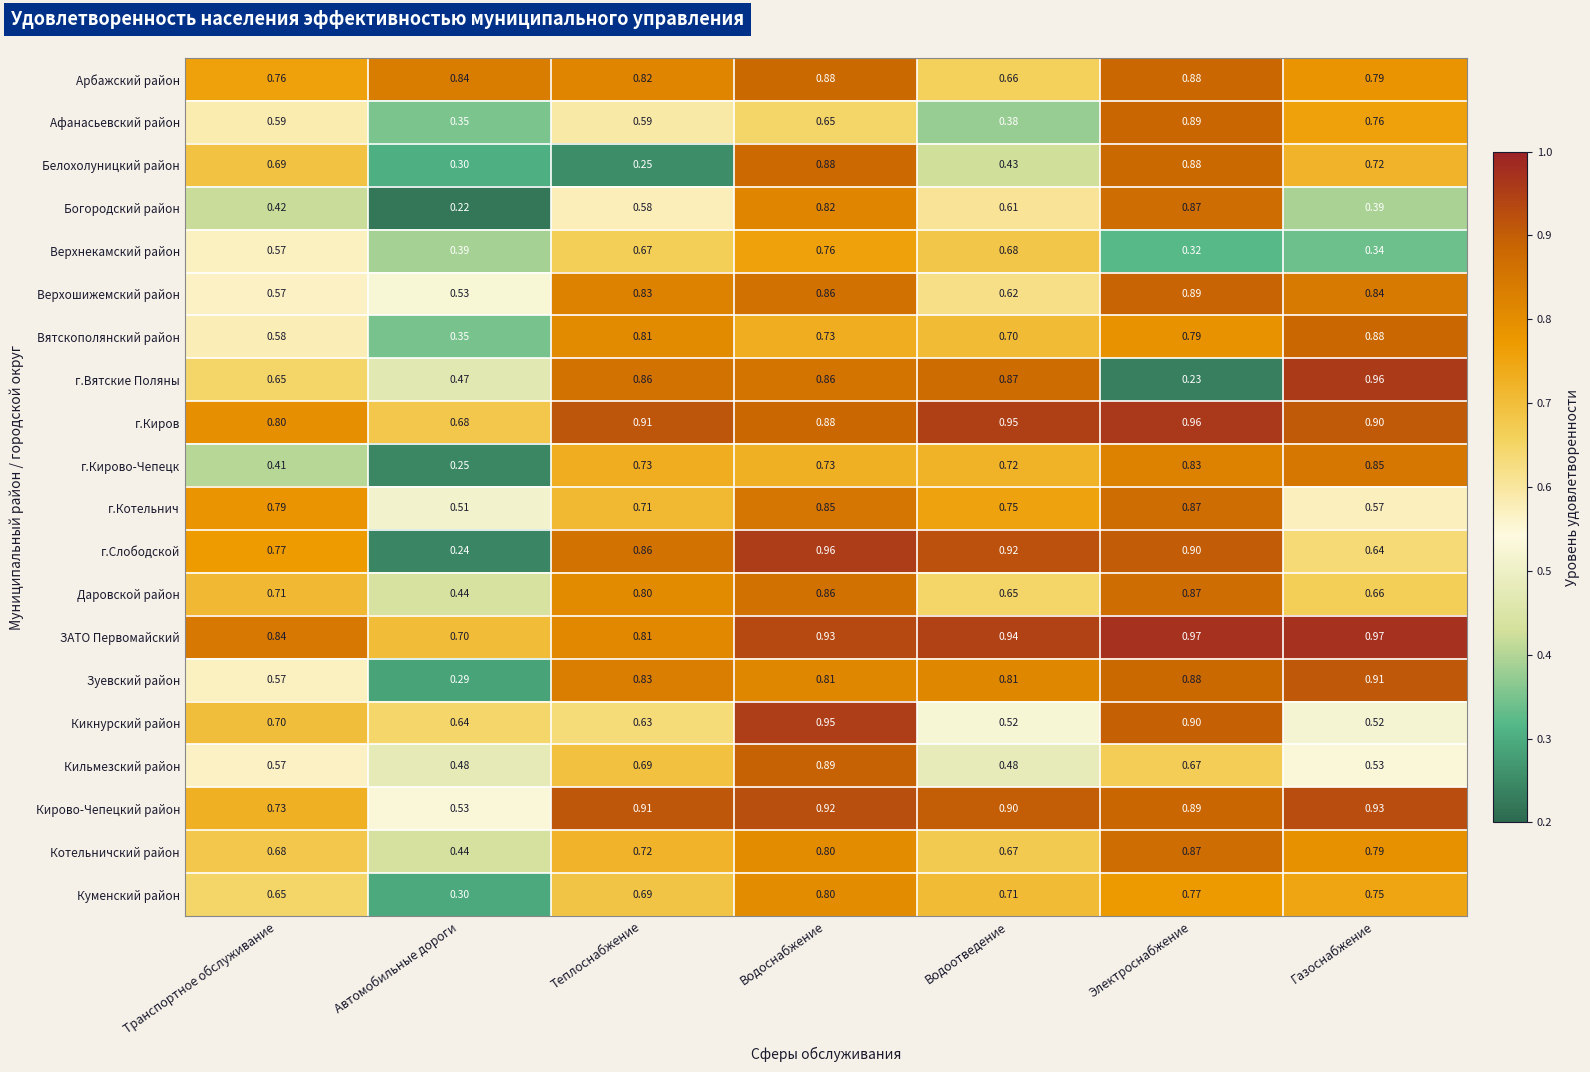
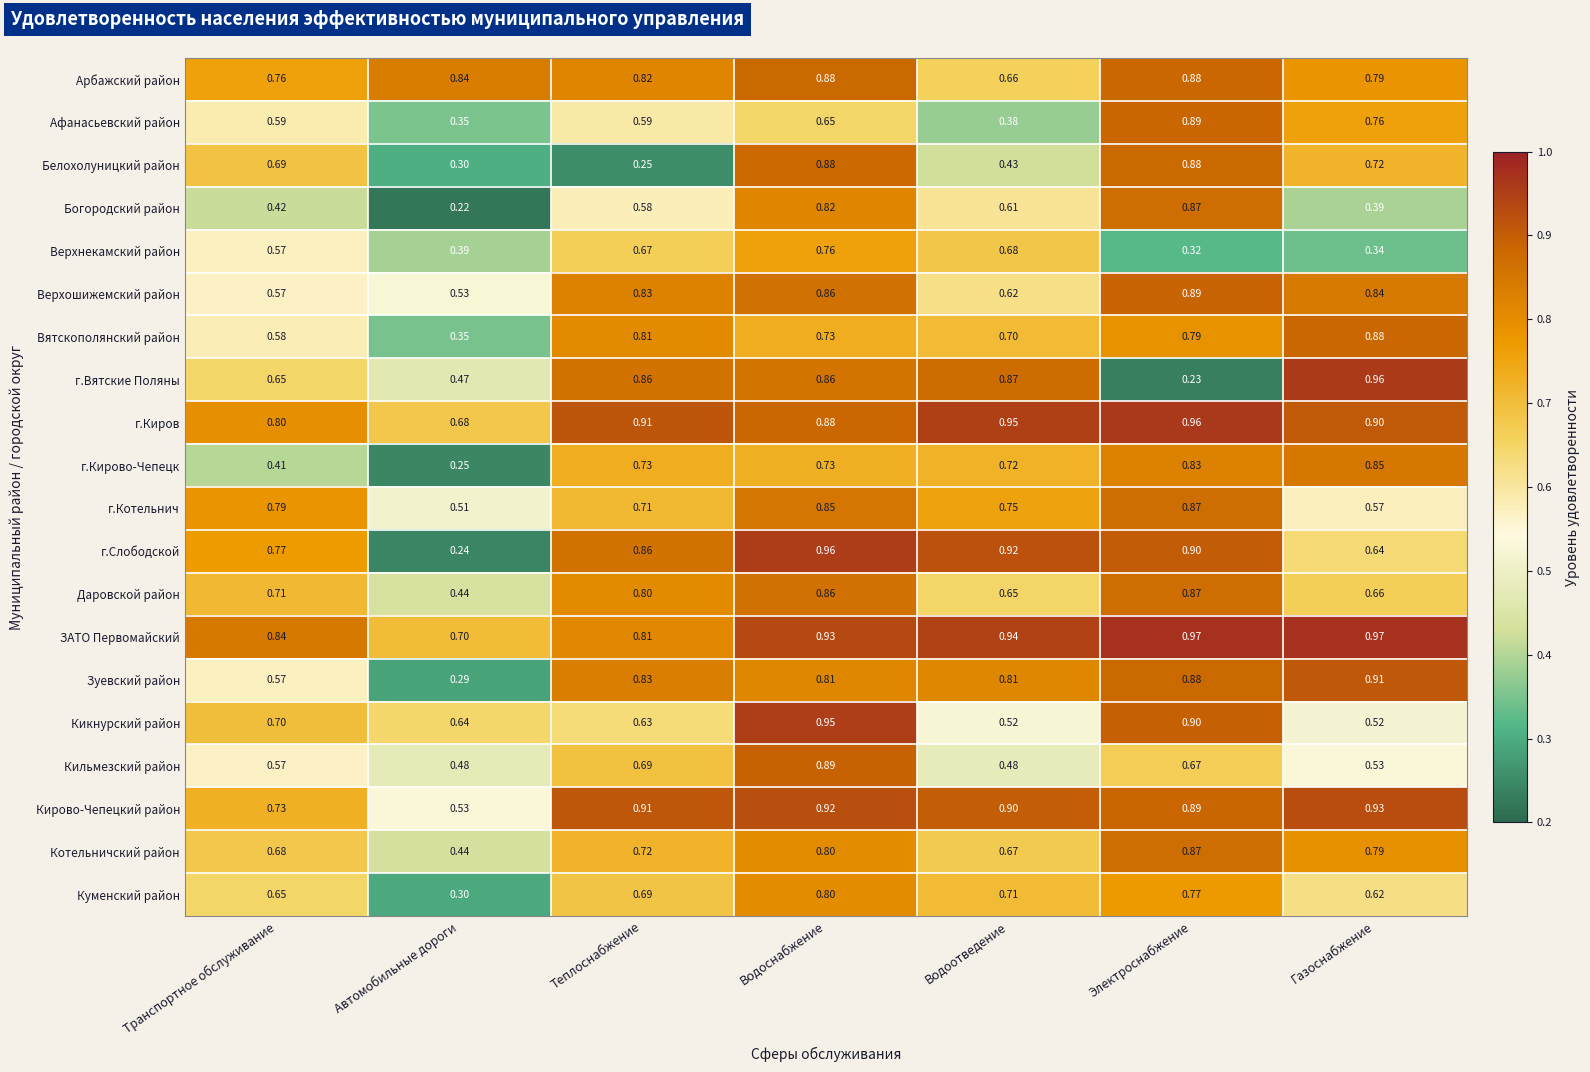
Куменский район, Газоснабжение: 0.75 -> 0.62
